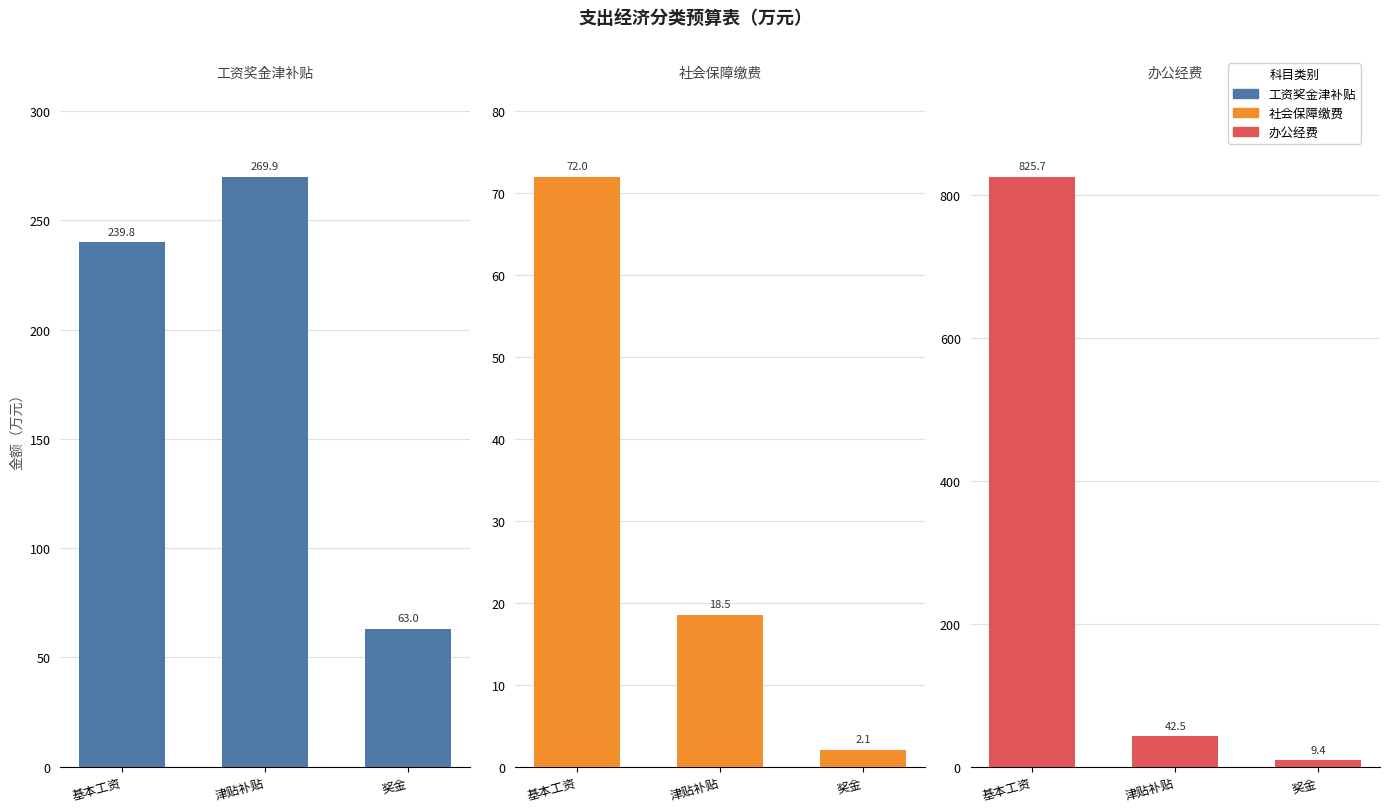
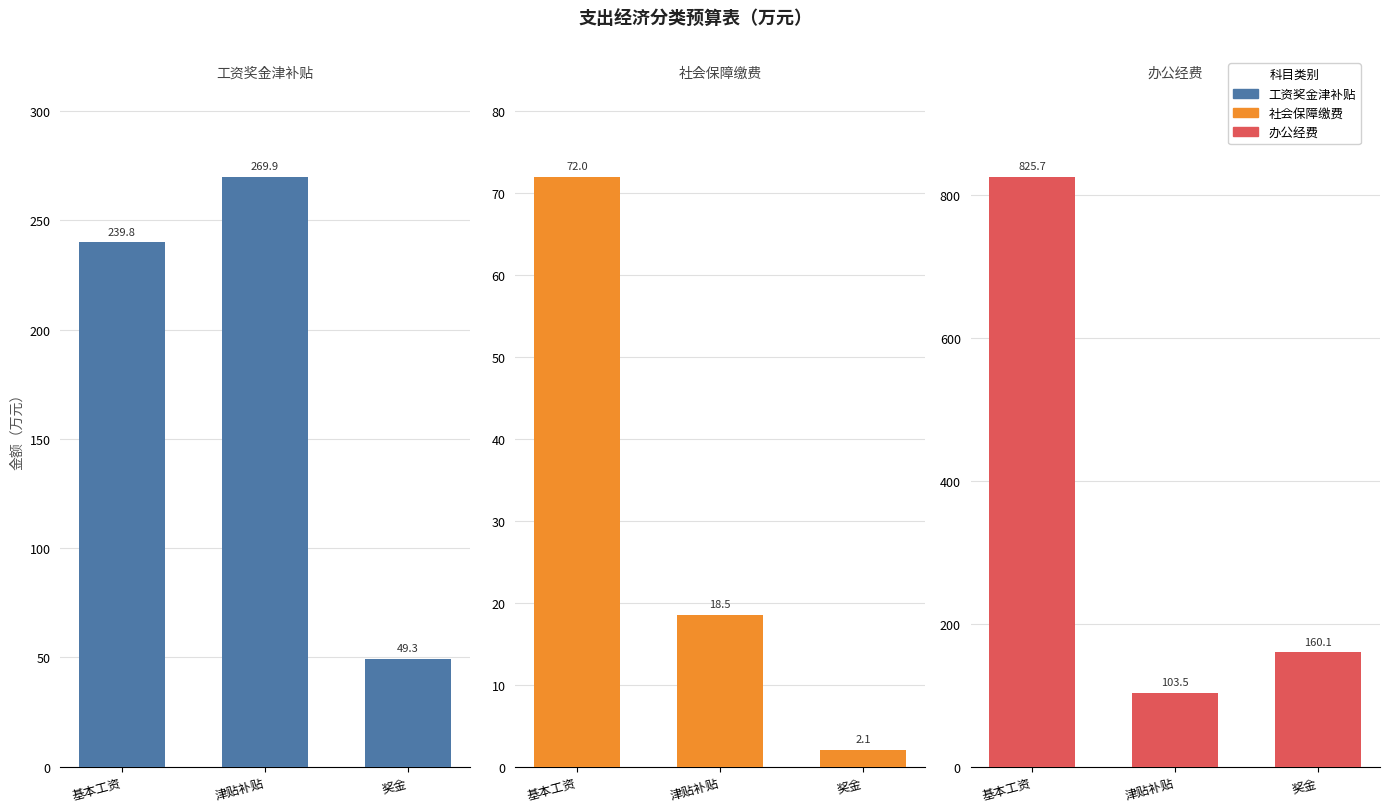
工资奖金津补贴, 奖金: 63.0 -> 49.3
办公经费, 津贴补贴: 42.5 -> 103.5
办公经费, 奖金: 9.4 -> 160.1
